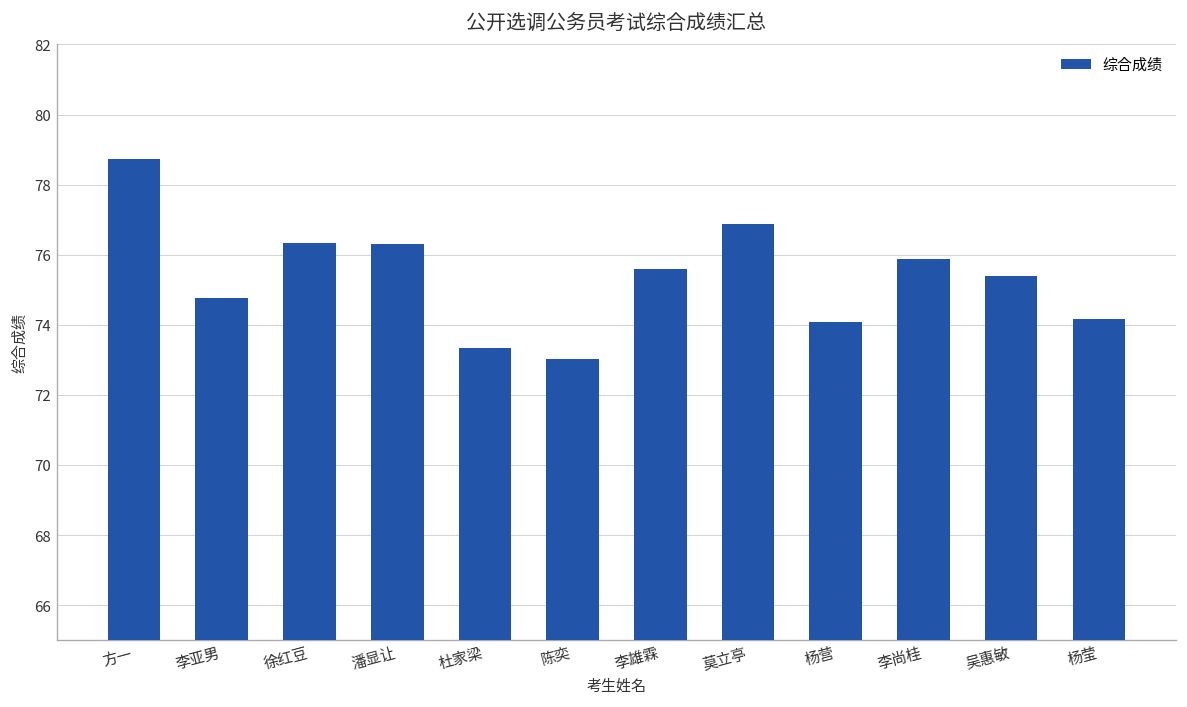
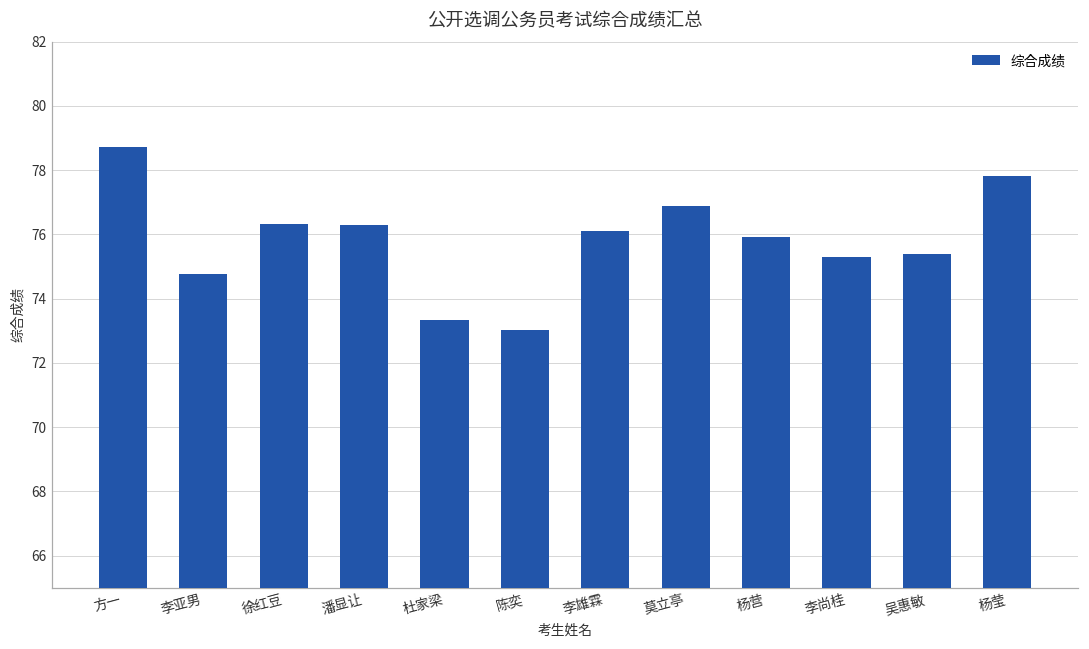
李雄霖: 75.6 -> 76.1
杨营: 74.1 -> 75.9
李尚桂: 75.9 -> 75.3
杨莹: 74.2 -> 77.8
